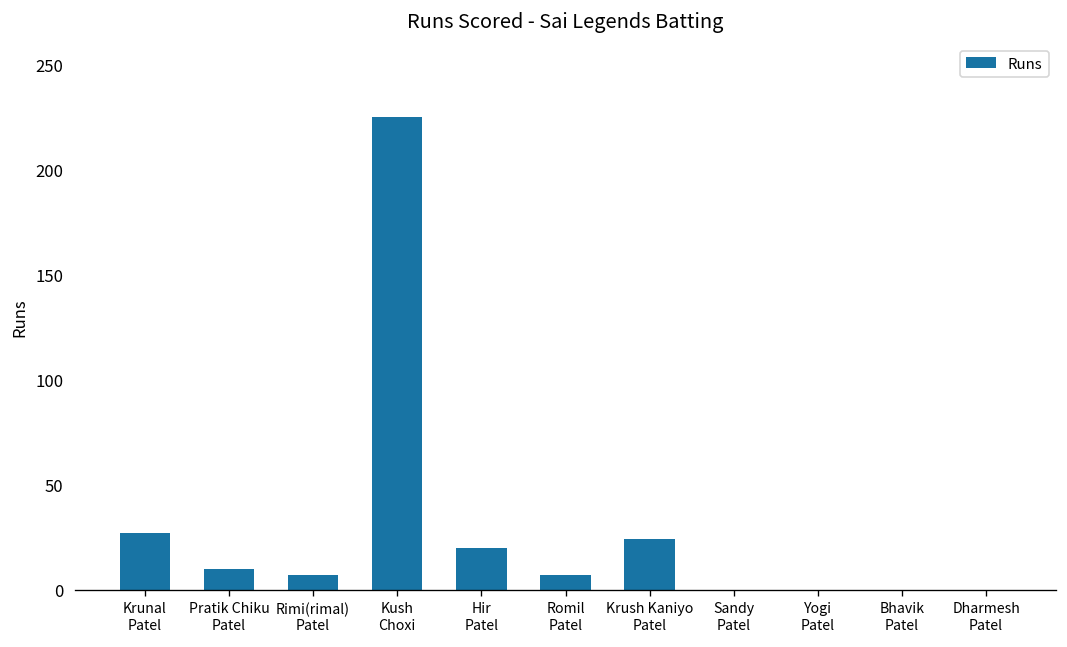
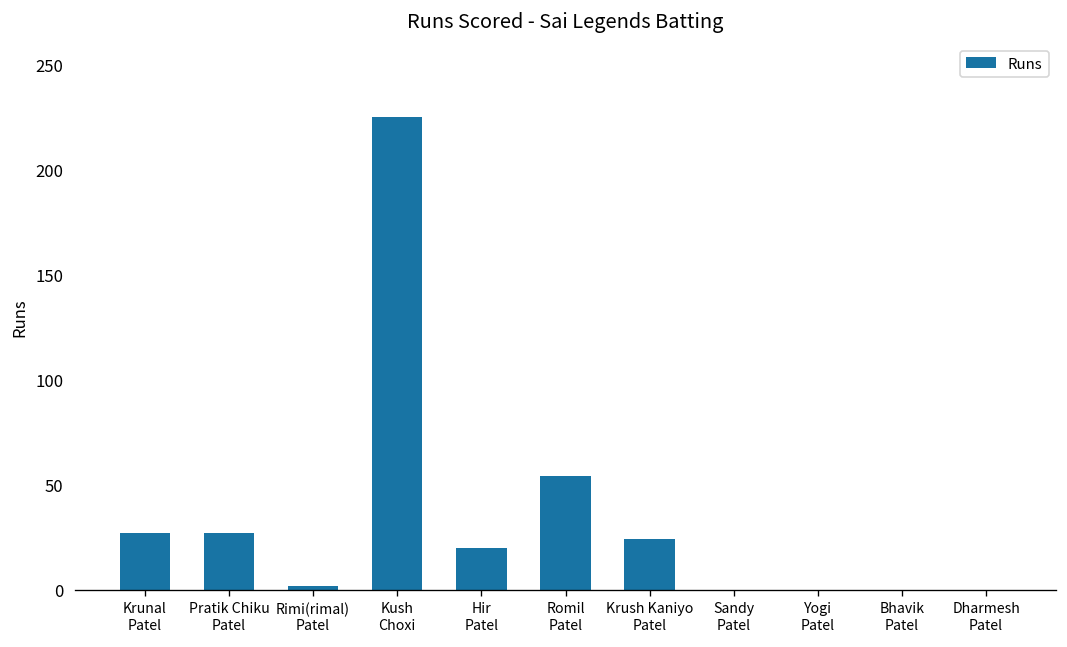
Pratik Chiku Patel: 10 -> 27
Rimi(rimal) Patel: 7 -> 2
Romil Patel: 7 -> 54
